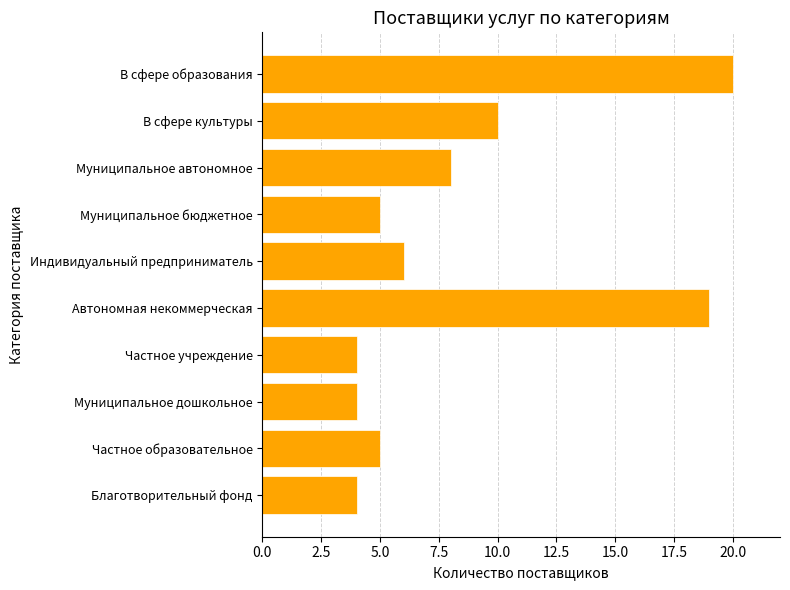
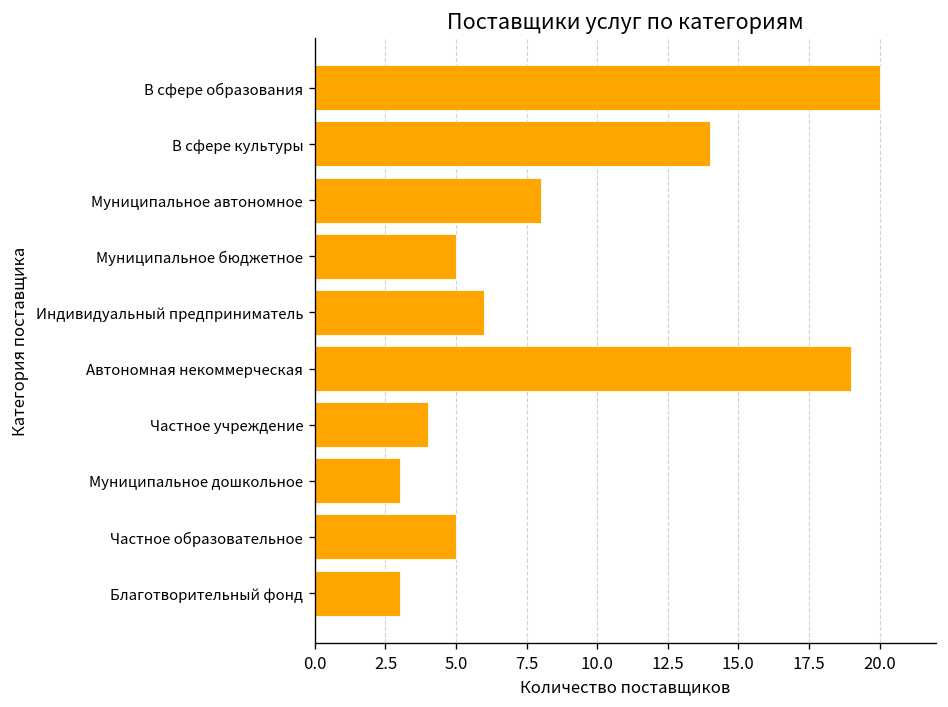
В сфере культуры: 10 -> 14
Муниципальное дошкольное: 4 -> 3
Благотворительный фонд: 4 -> 3
